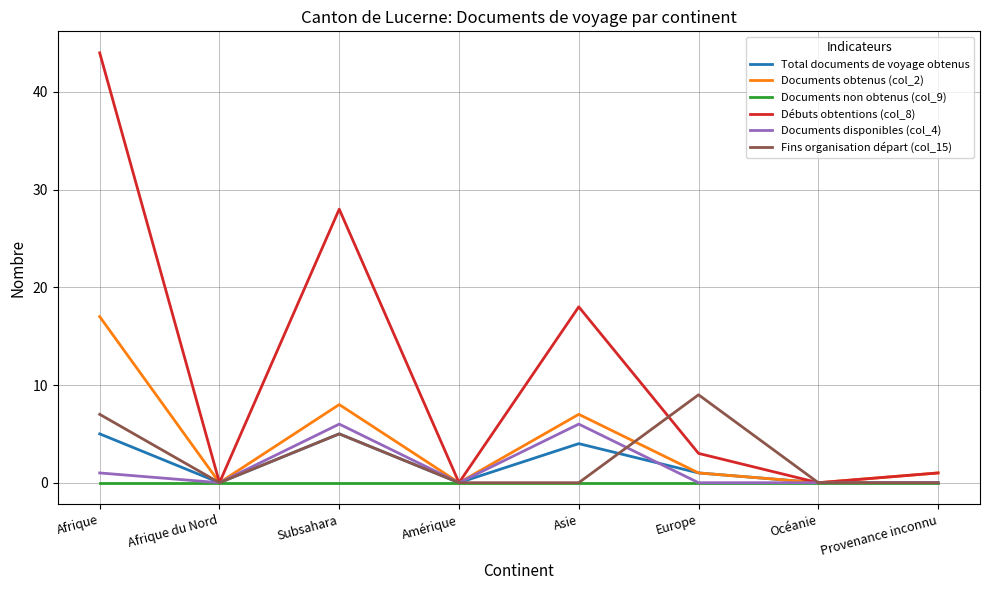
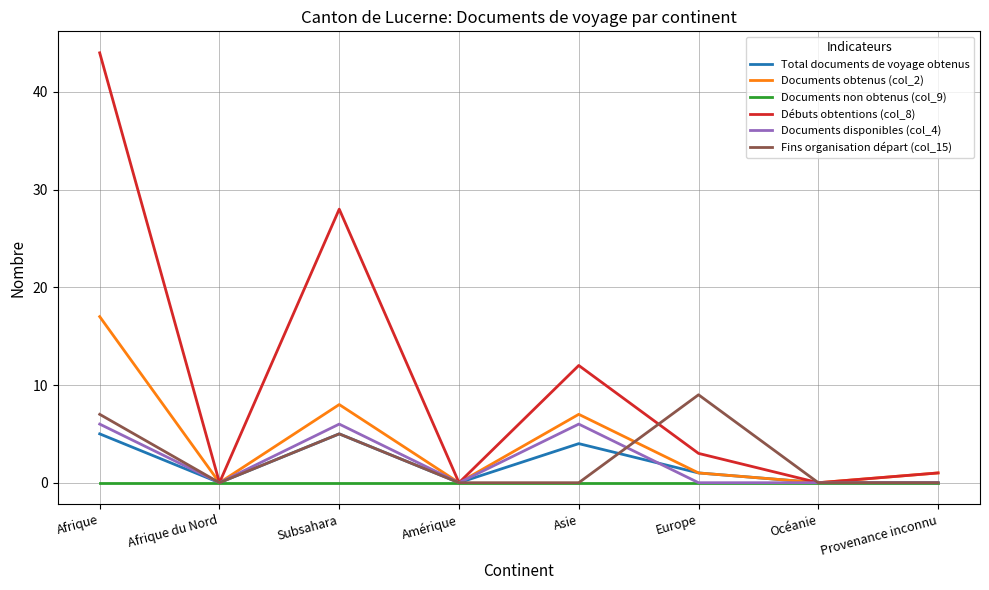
Documents disponibles (col_4), Afrique: 1 -> 6
Débuts obtentions (col_8), Asie: 18 -> 12
